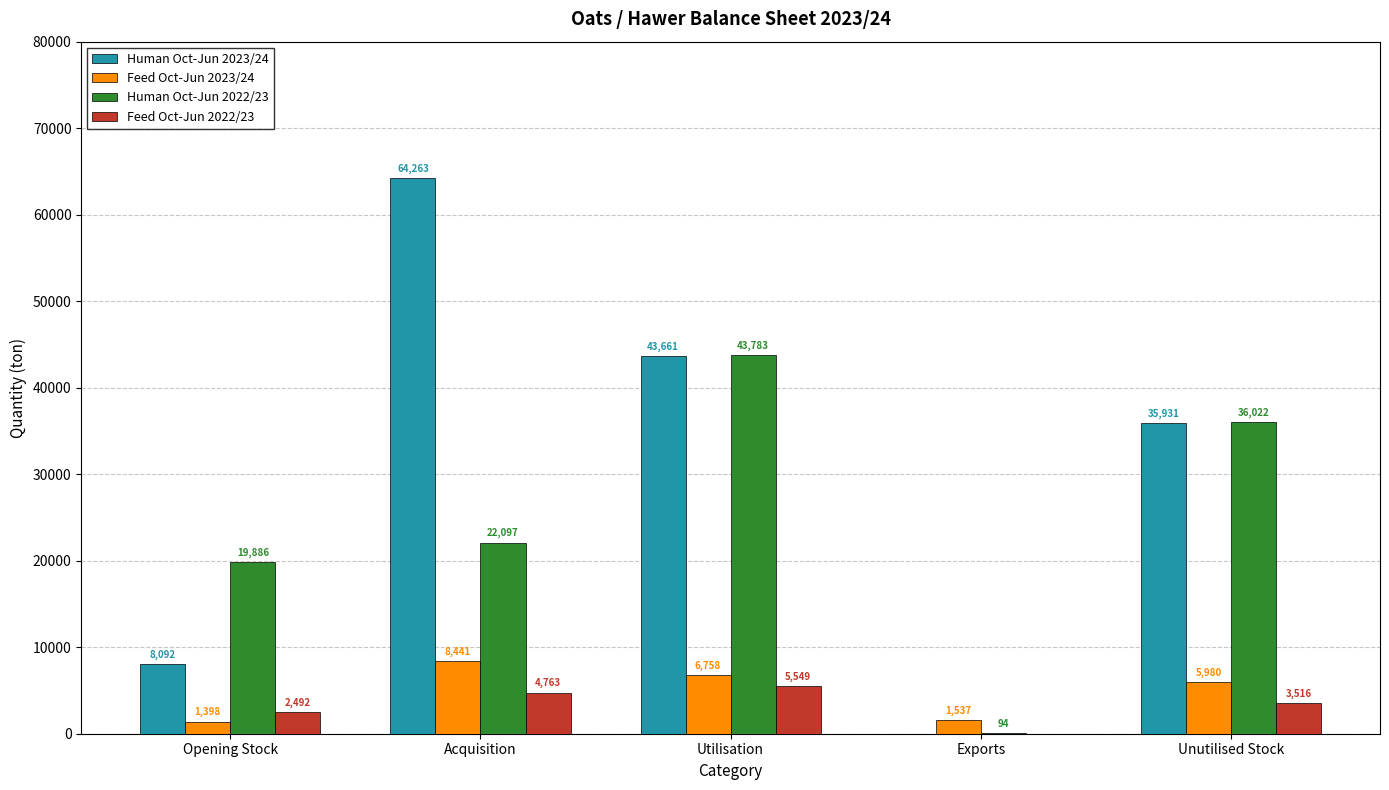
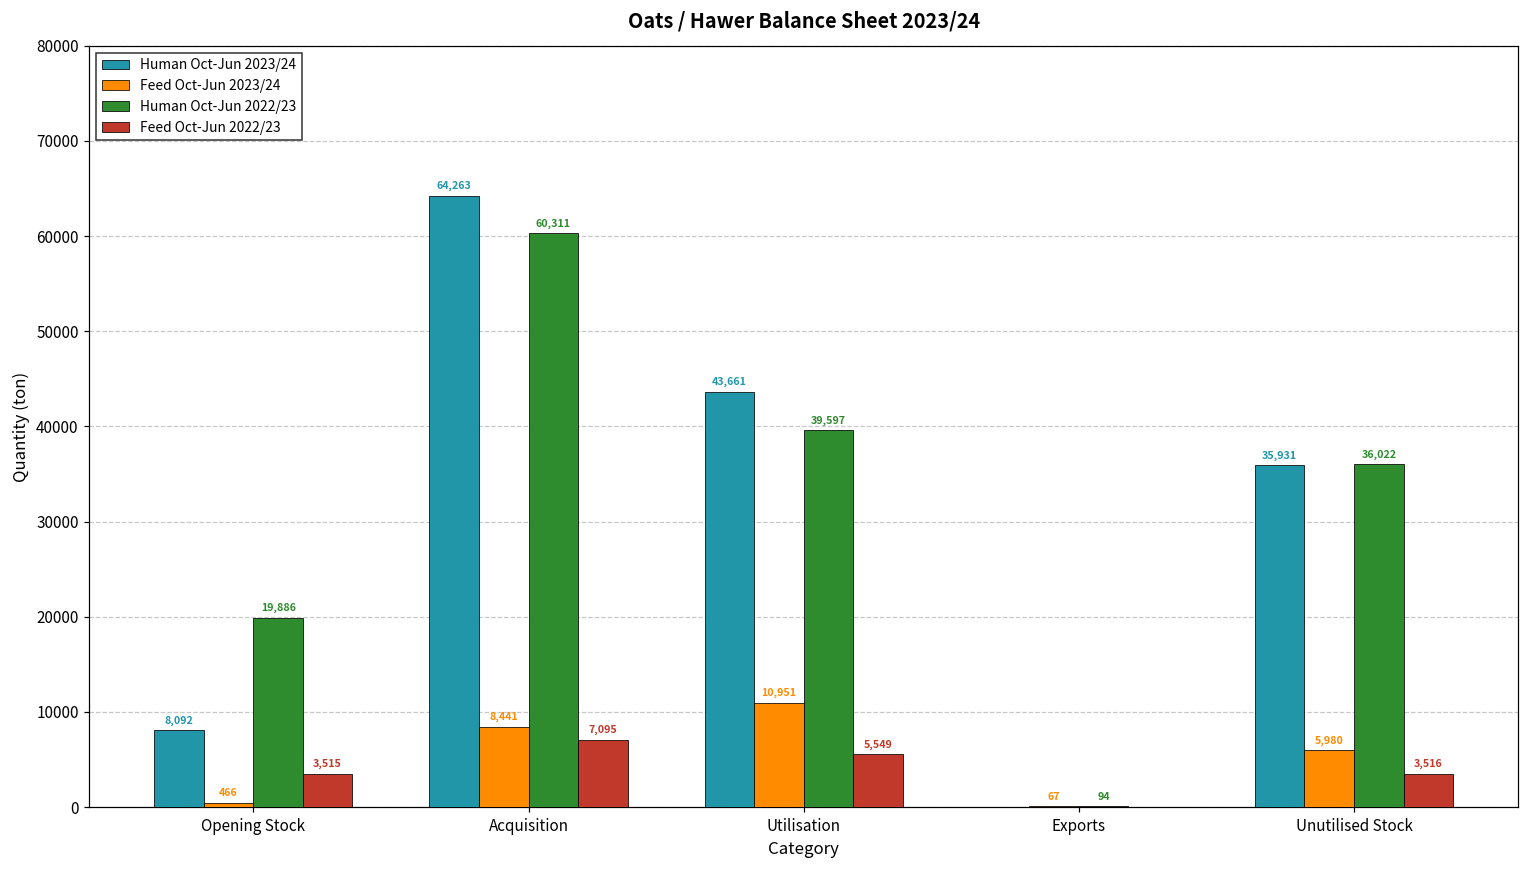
Feed Oct-Jun 2023/24, Opening Stock: 1,398 -> 466
Feed Oct-Jun 2022/23, Opening Stock: 2,492 -> 3,515
Human Oct-Jun 2022/23, Acquisition: 22,097 -> 60,311
Feed Oct-Jun 2022/23, Acquisition: 4,763 -> 7,095
Feed Oct-Jun 2023/24, Utilisation: 6,758 -> 10,951
Human Oct-Jun 2022/23, Utilisation: 43,783 -> 39,597
Feed Oct-Jun 2023/24, Exports: 1,537 -> 67
